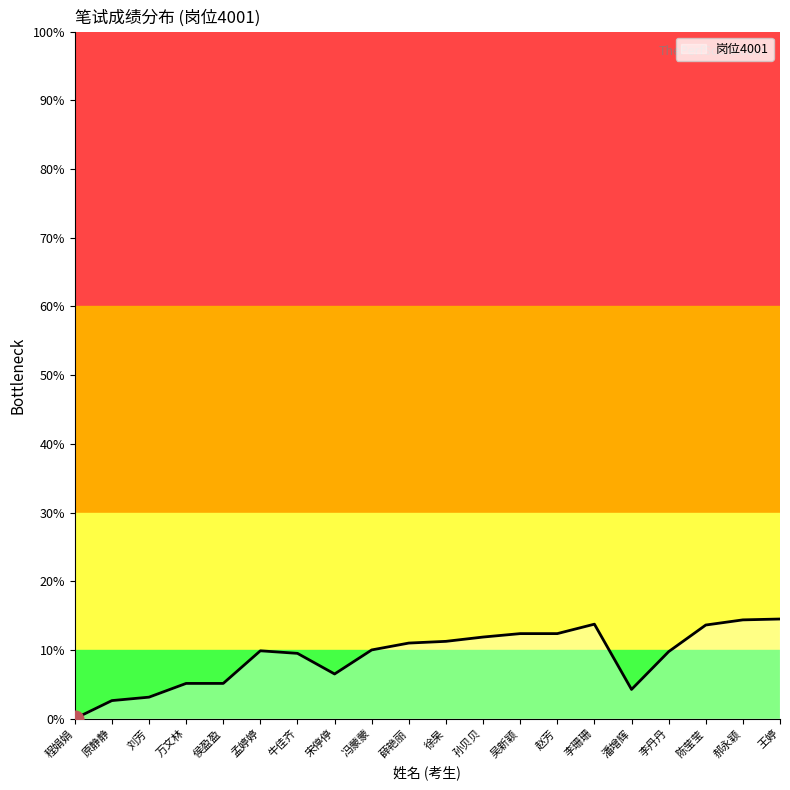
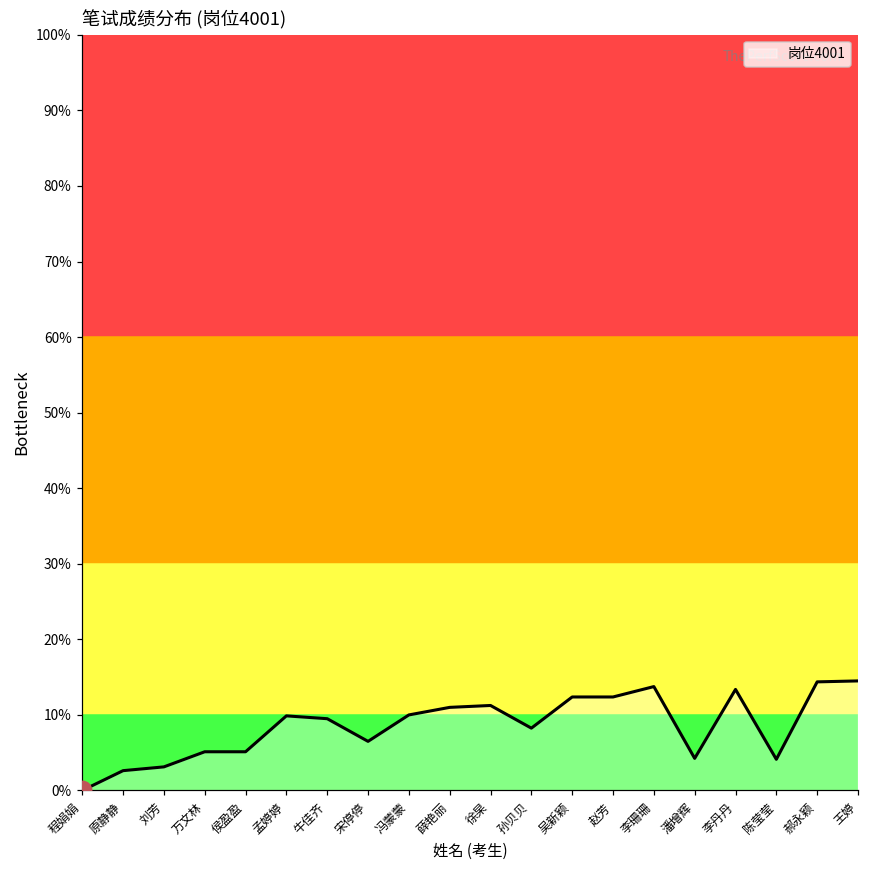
岗位4001, 孙贝贝: 12% -> 8%
岗位4001, 李丹丹: 10% -> 13%
岗位4001, 陈莹莹: 14% -> 4%
